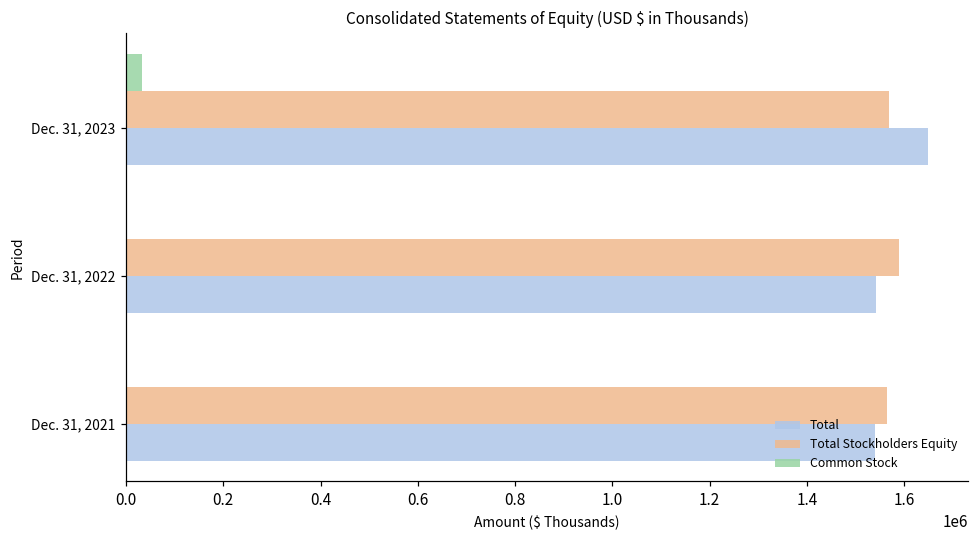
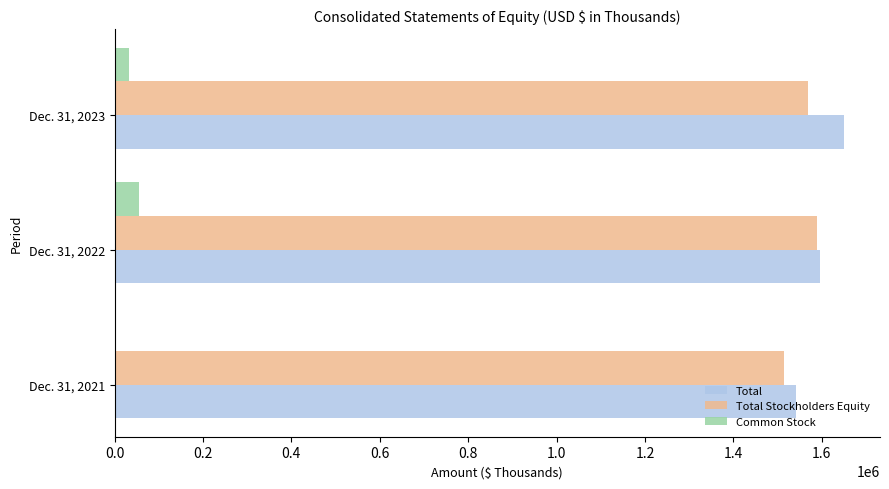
Common Stock, Dec. 31, 2022: 0 -> 60000
Total, Dec. 31, 2022: 1540000 -> 1600000
Total Stockholders Equity, Dec. 31, 2021: 1570000 -> 1520000
